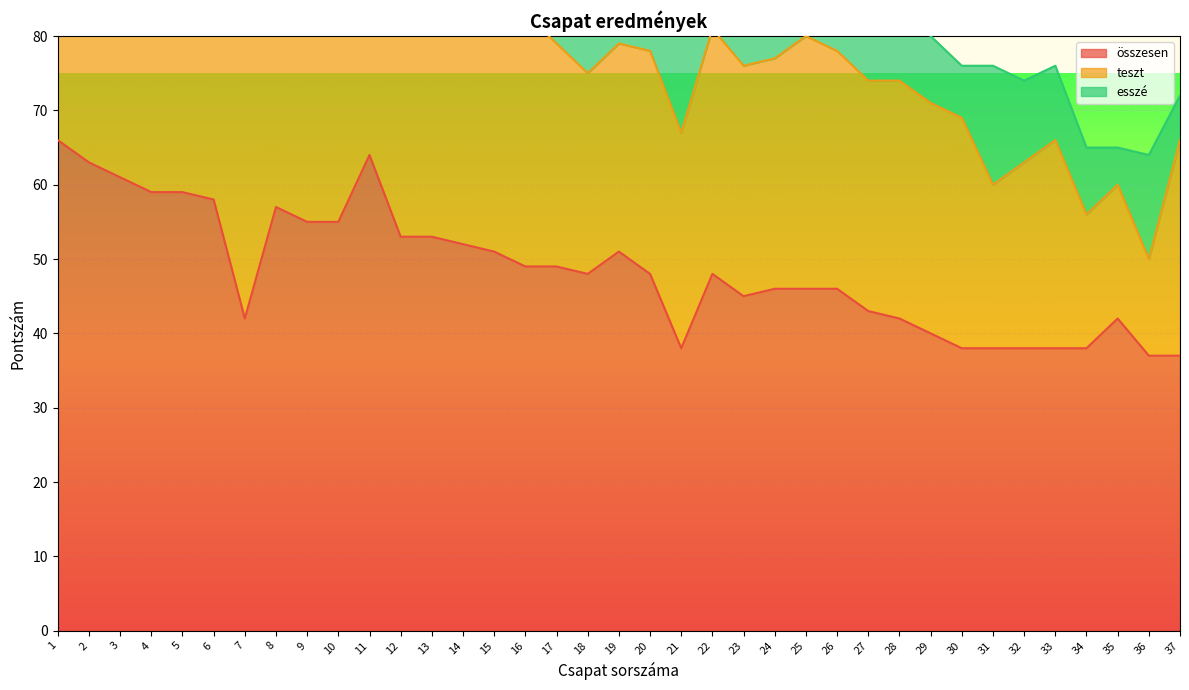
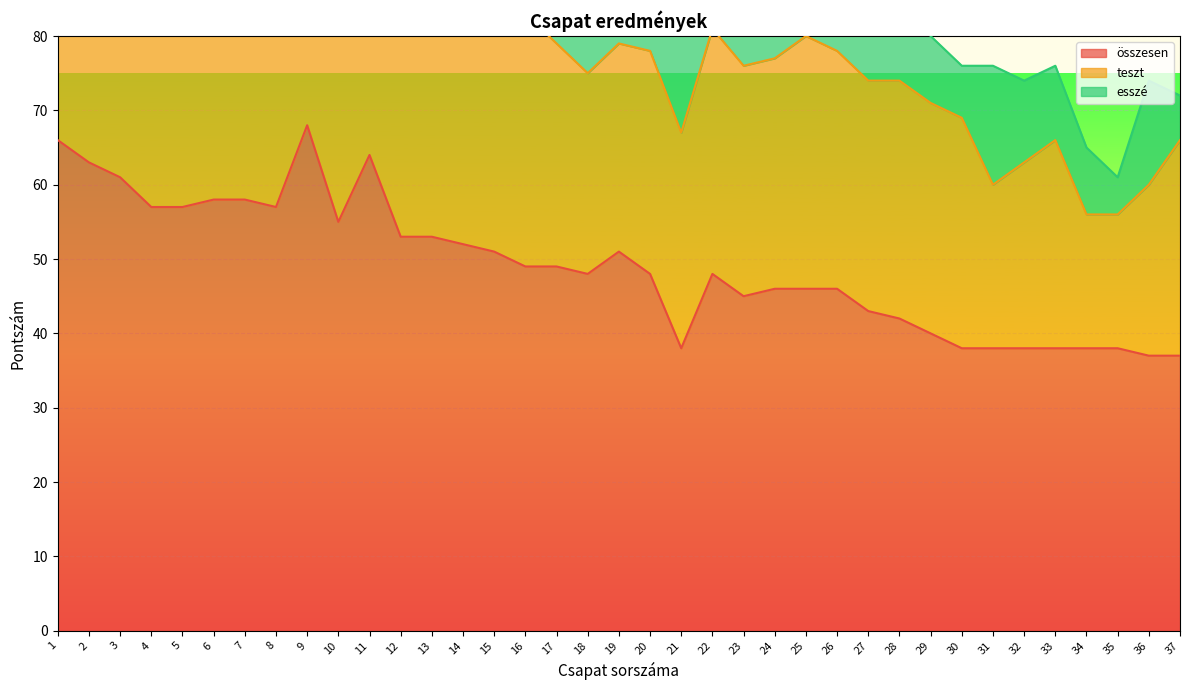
összesen, 4: 59 -> 57
összesen, 5: 59 -> 57
összesen, 7: 42 -> 58
összesen, 9: 55 -> 68
összesen, 35: 42 -> 38
teszt, 36: 13 -> 23
